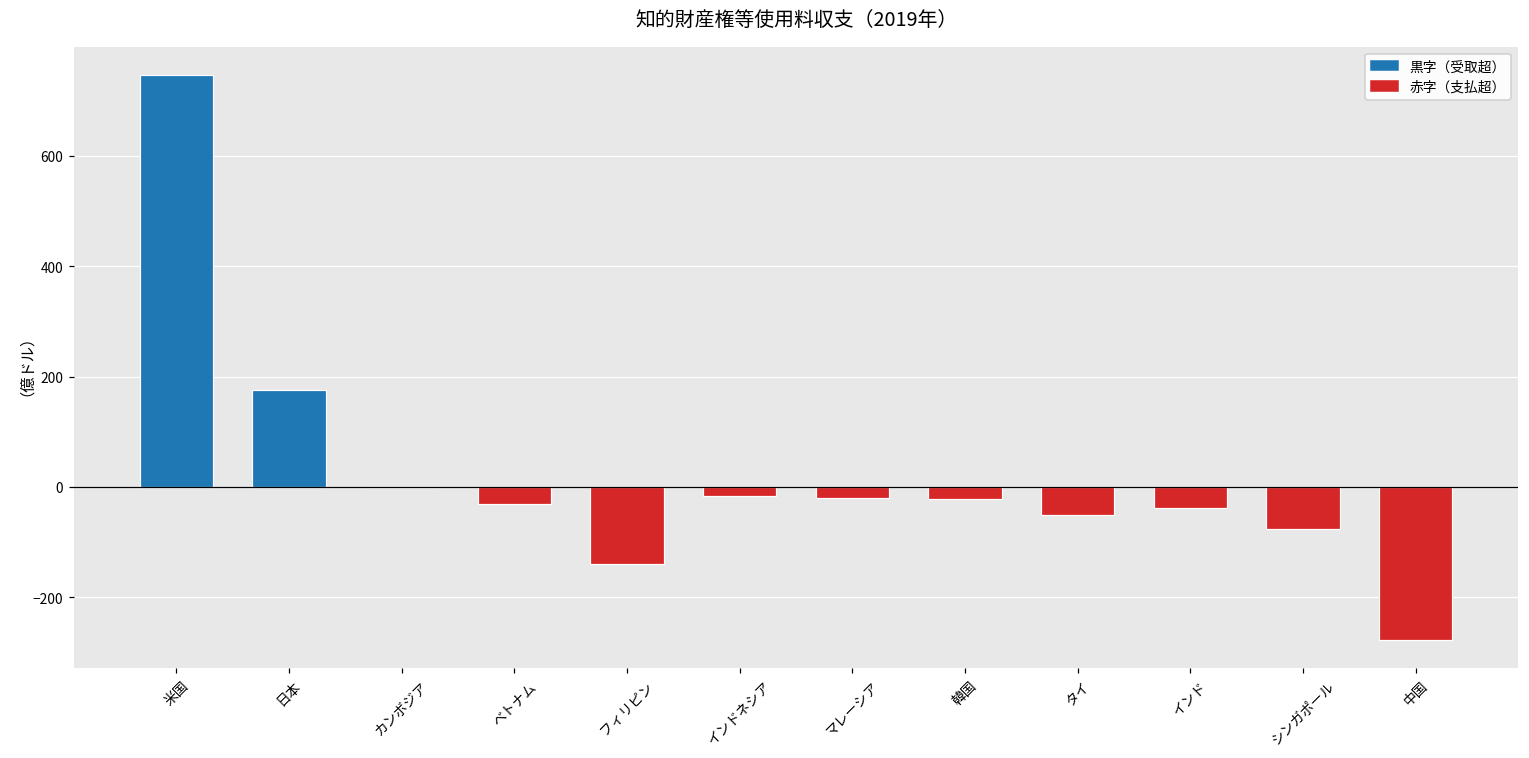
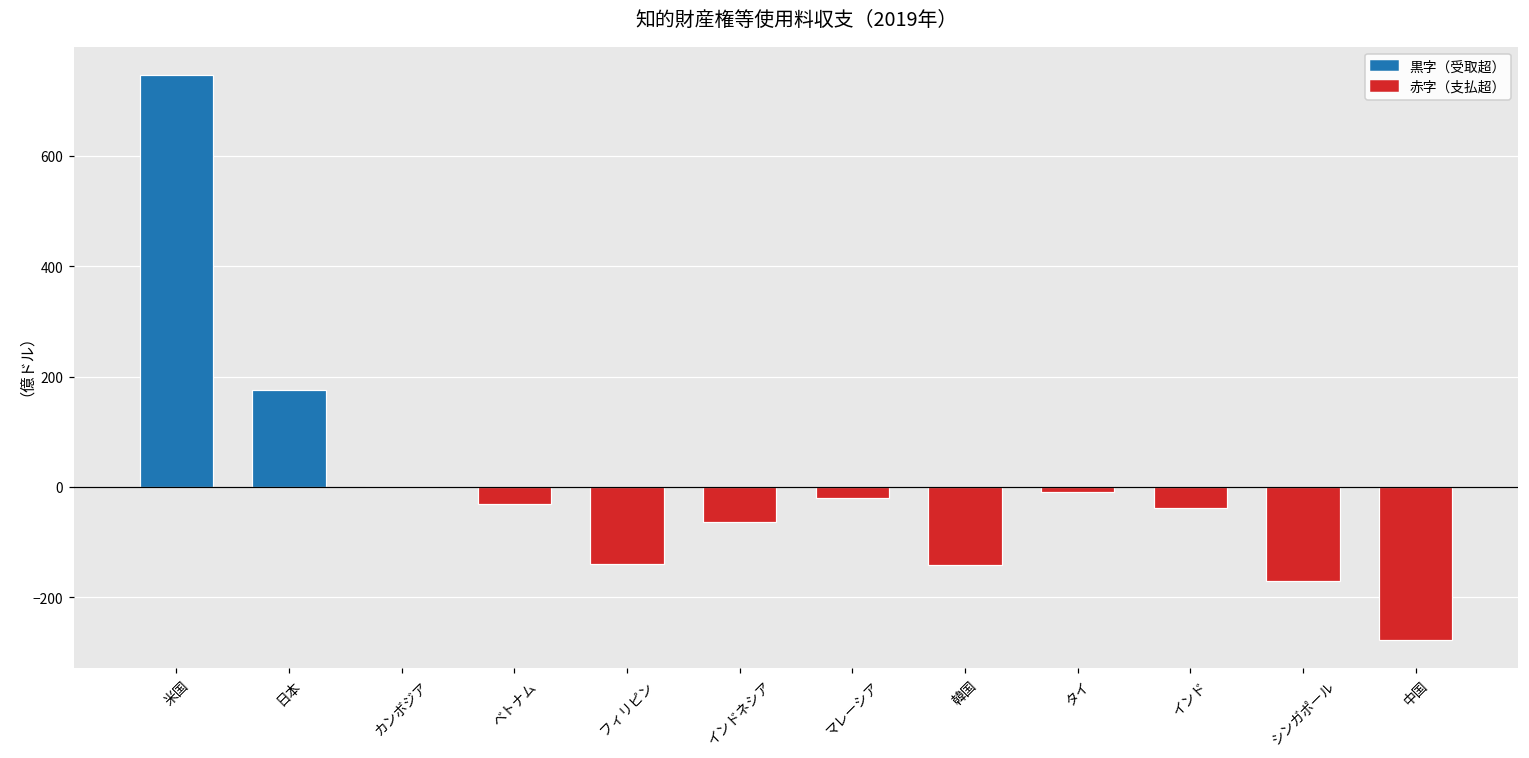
インドネシア: -20 -> -60
韓国: -20 -> -140
タイ: -50 -> -10
シンガポール: -80 -> -170
